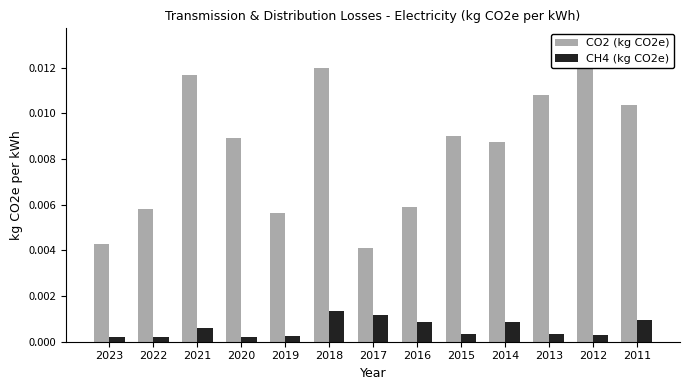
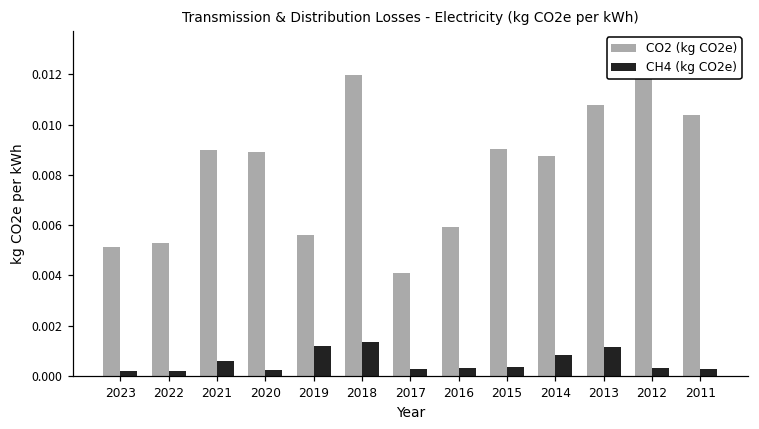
CO2 (kg CO2e), 2023: 0.0043 -> 0.0051
CO2 (kg CO2e), 2022: 0.0058 -> 0.0053
CO2 (kg CO2e), 2021: 0.0117 -> 0.0090
CH4 (kg CO2e), 2019: 0.0002 -> 0.0012
CH4 (kg CO2e), 2017: 0.0012 -> 0.0003
CH4 (kg CO2e), 2016: 0.0009 -> 0.0003
CH4 (kg CO2e), 2013: 0.0003 -> 0.0011
CH4 (kg CO2e), 2011: 0.0009 -> 0.0003
